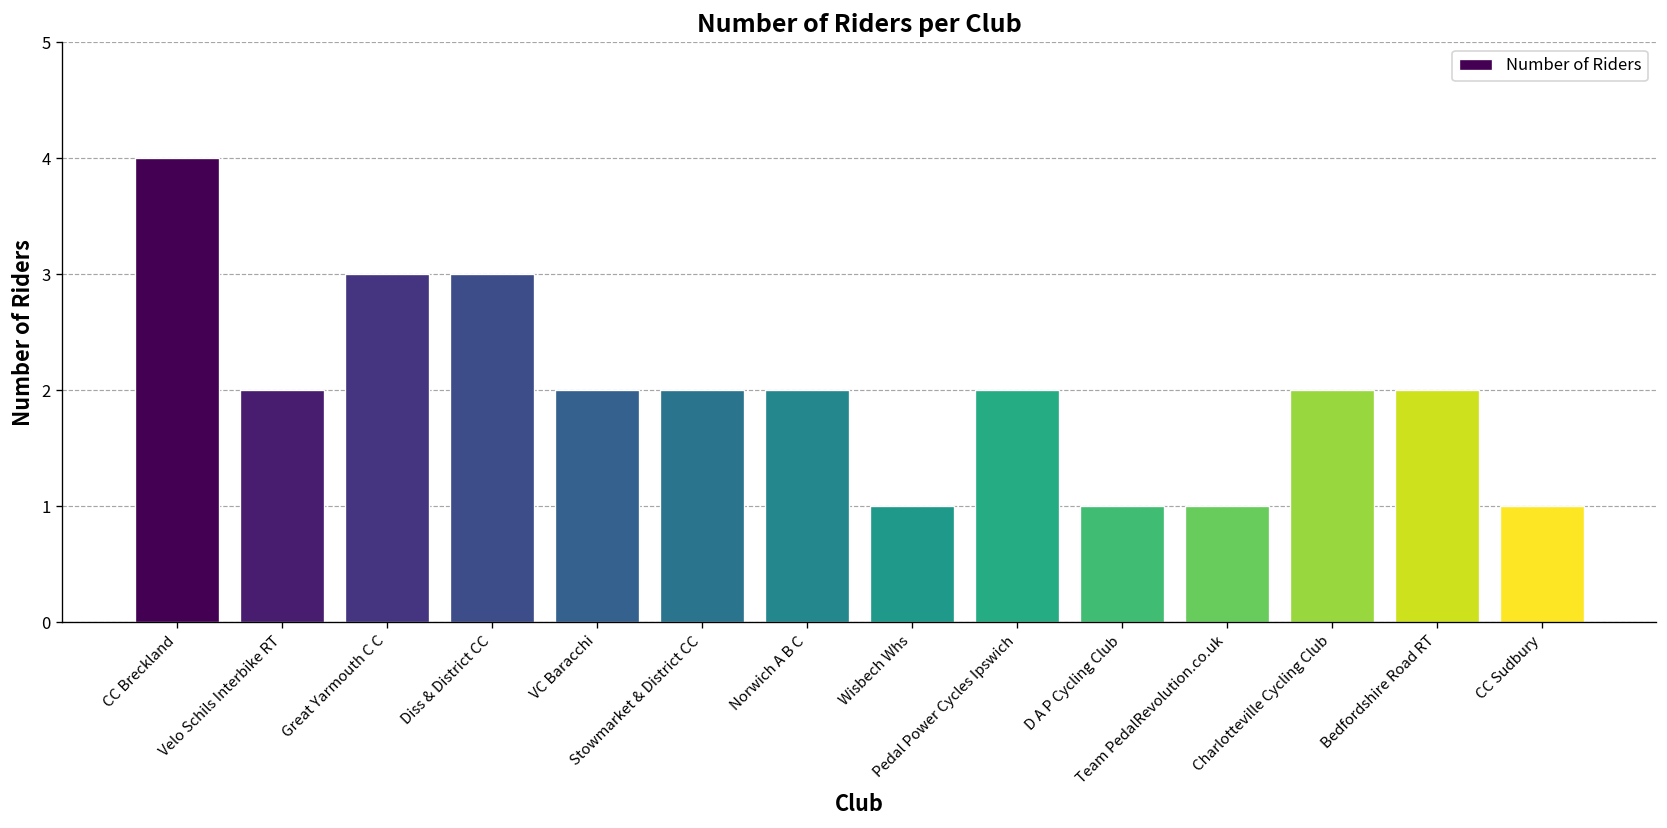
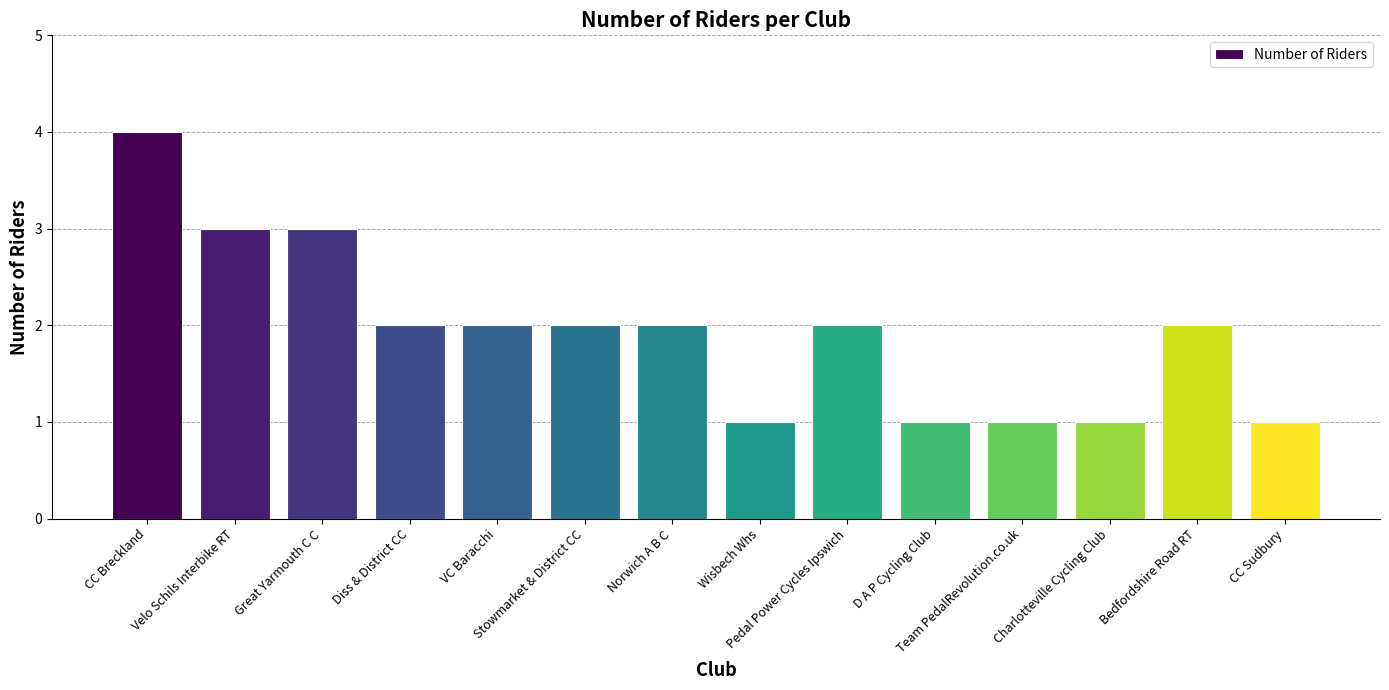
Velo Schils Interbike RT: 2 -> 3
Diss & District CC: 3 -> 2
Charlotteville Cycling Club: 2 -> 1
